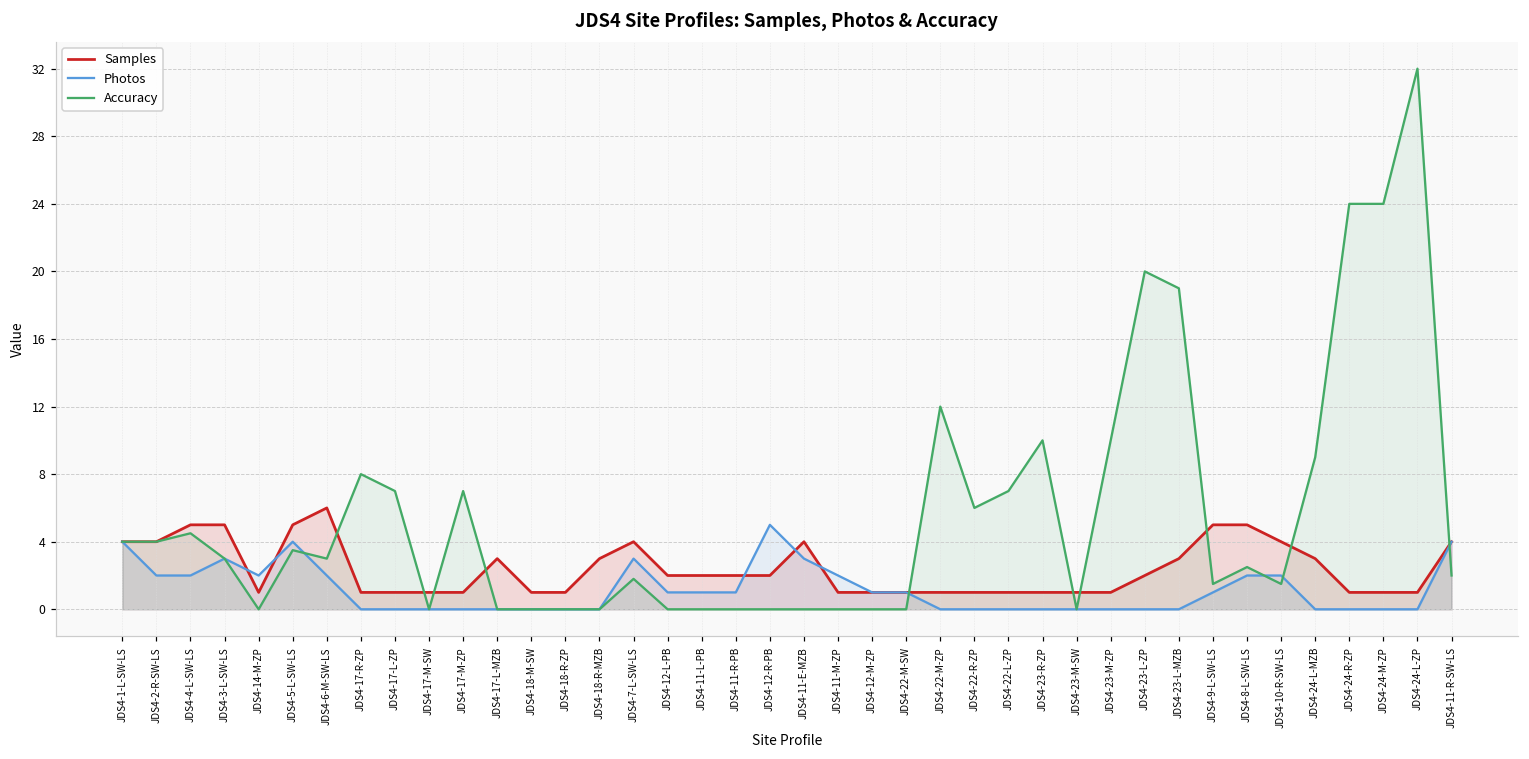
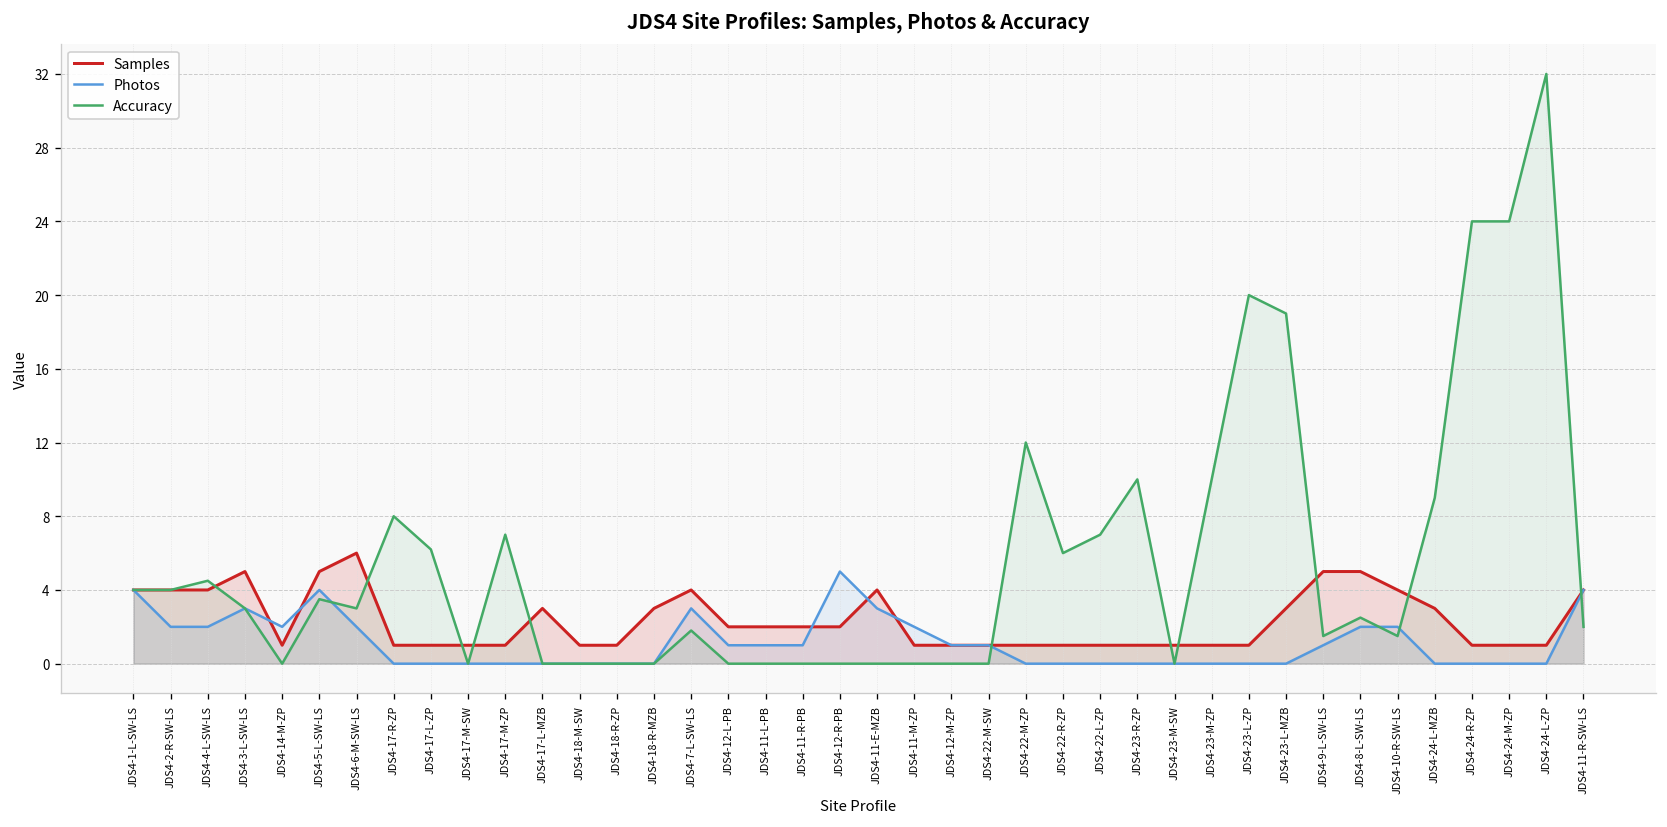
Samples, JDS4-4-L-SW-LS: 5 -> 4
Accuracy, JDS4-17-L-ZP: 7.0 -> 6.2
Samples, JDS4-23-L-ZP: 2 -> 1
